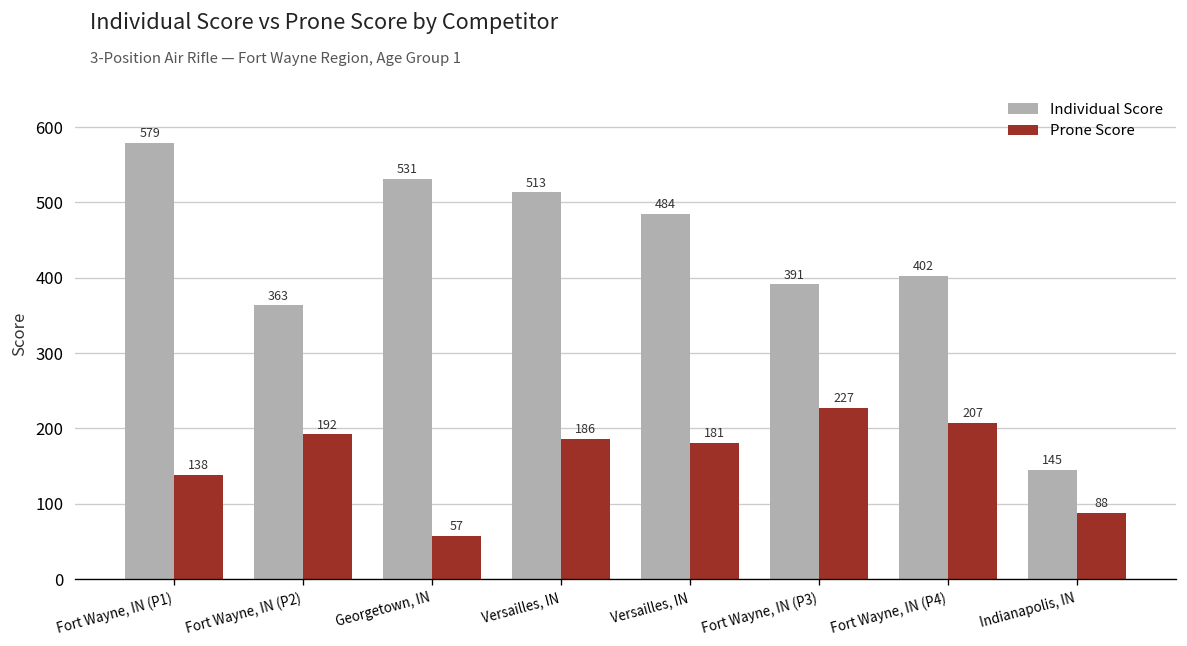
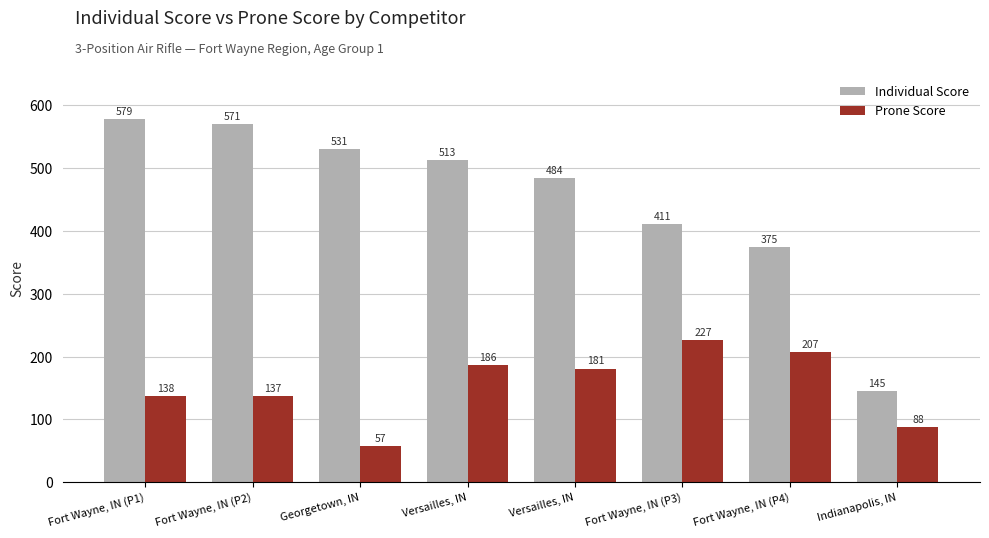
Individual Score, Fort Wayne, IN (P2): 363 -> 571
Prone Score, Fort Wayne, IN (P2): 192 -> 137
Individual Score, Fort Wayne, IN (P3): 391 -> 411
Individual Score, Fort Wayne, IN (P4): 402 -> 375
